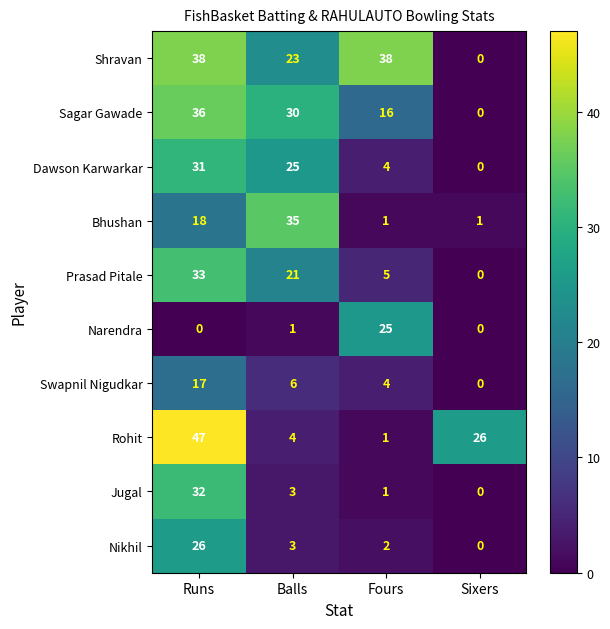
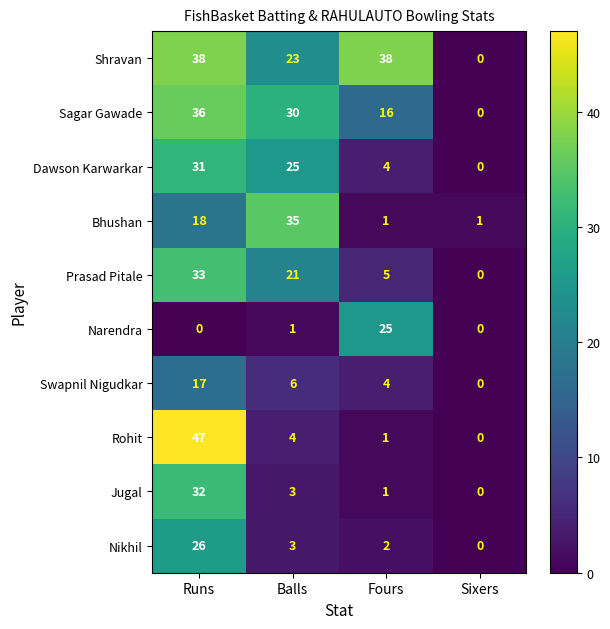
Rohit, Sixers: 26 -> 0
